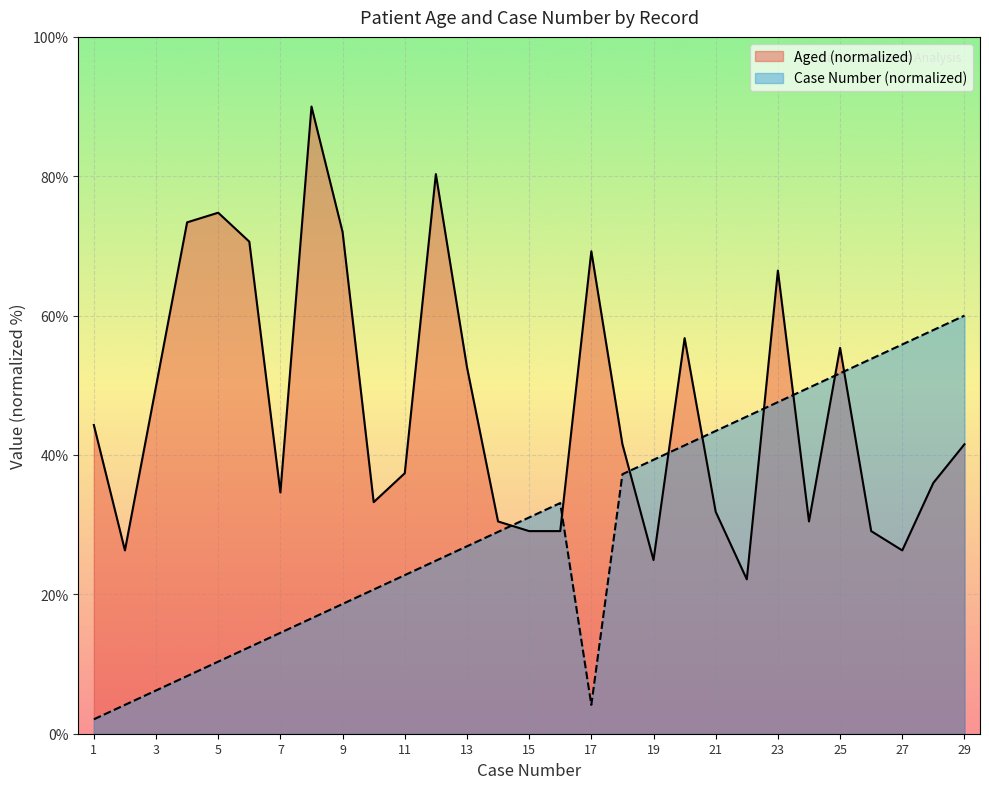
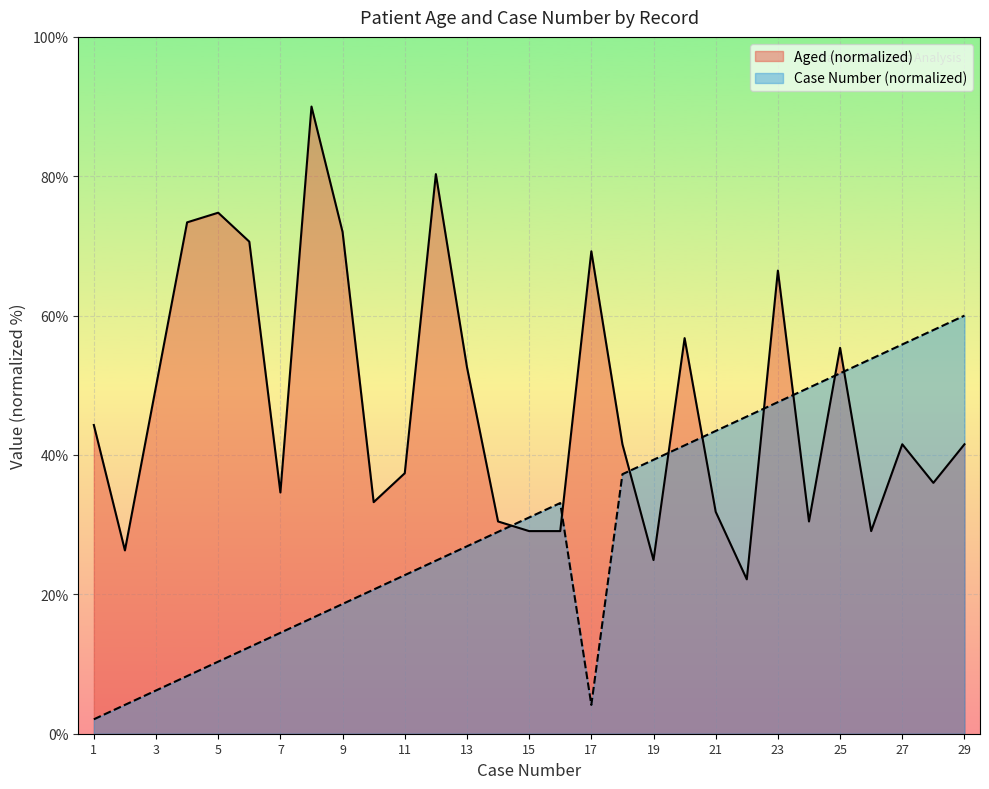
Aged (normalized), 27: 26% -> 42%
